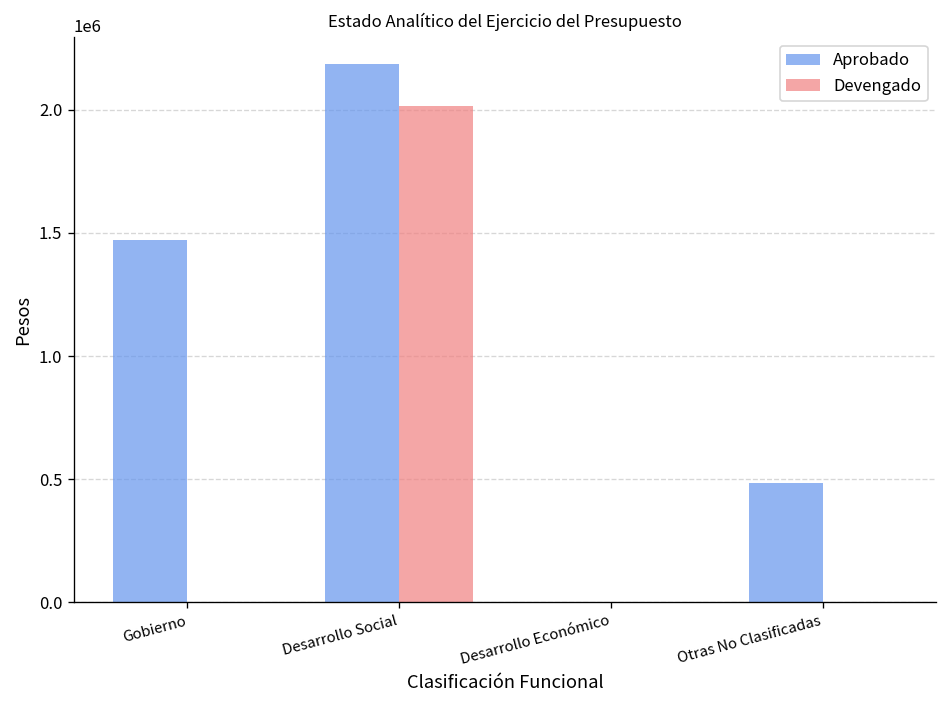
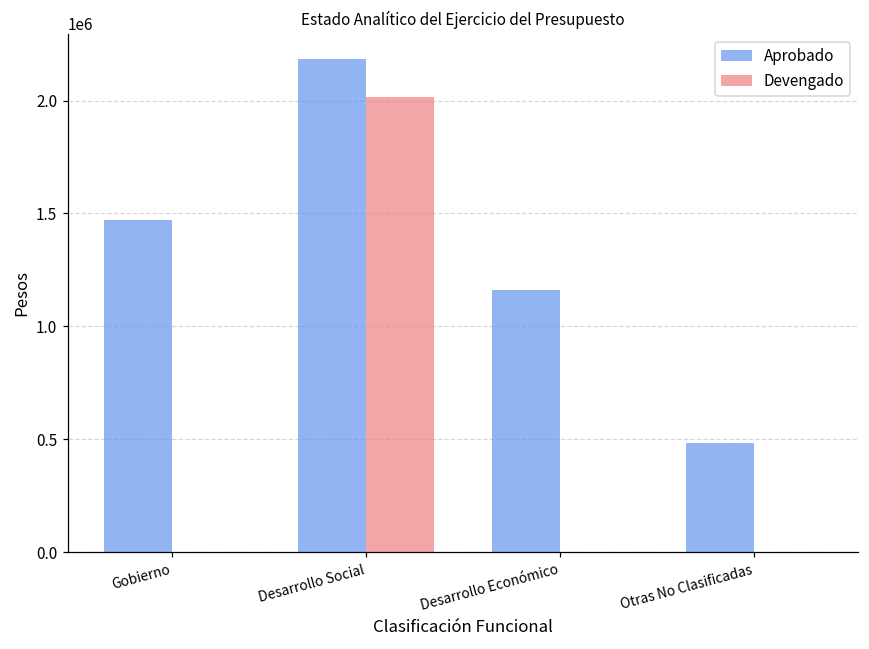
Aprobado, Desarrollo Económico: 0 -> 1160000
